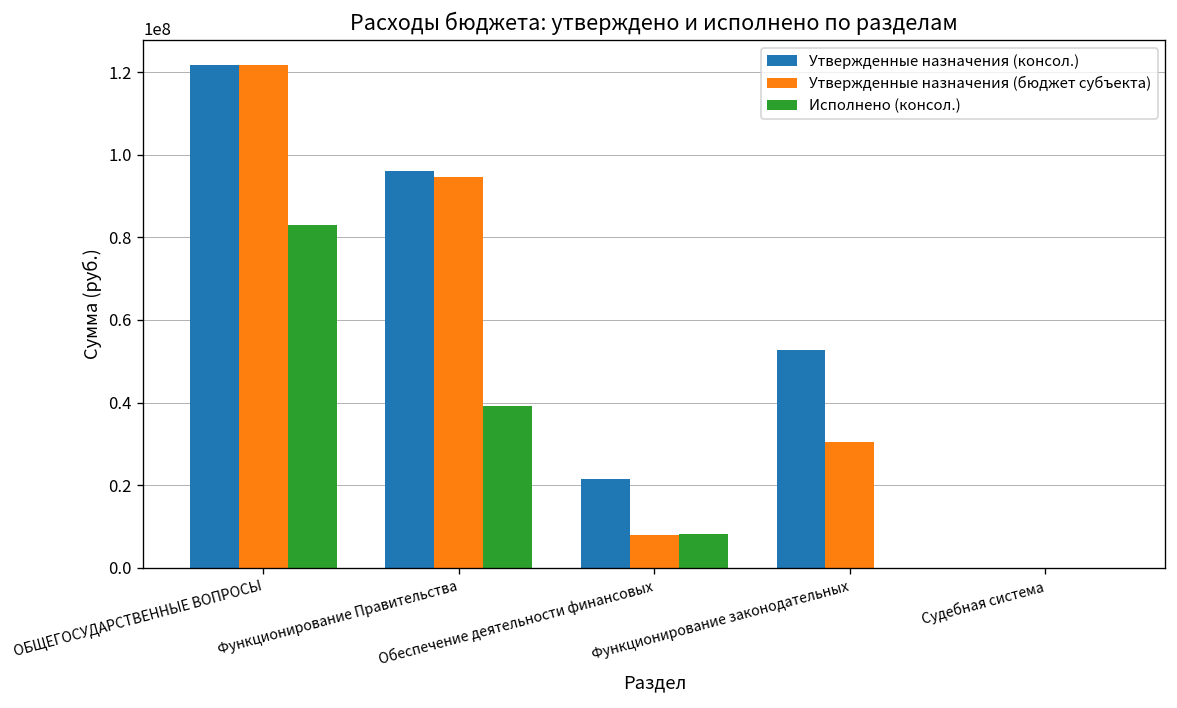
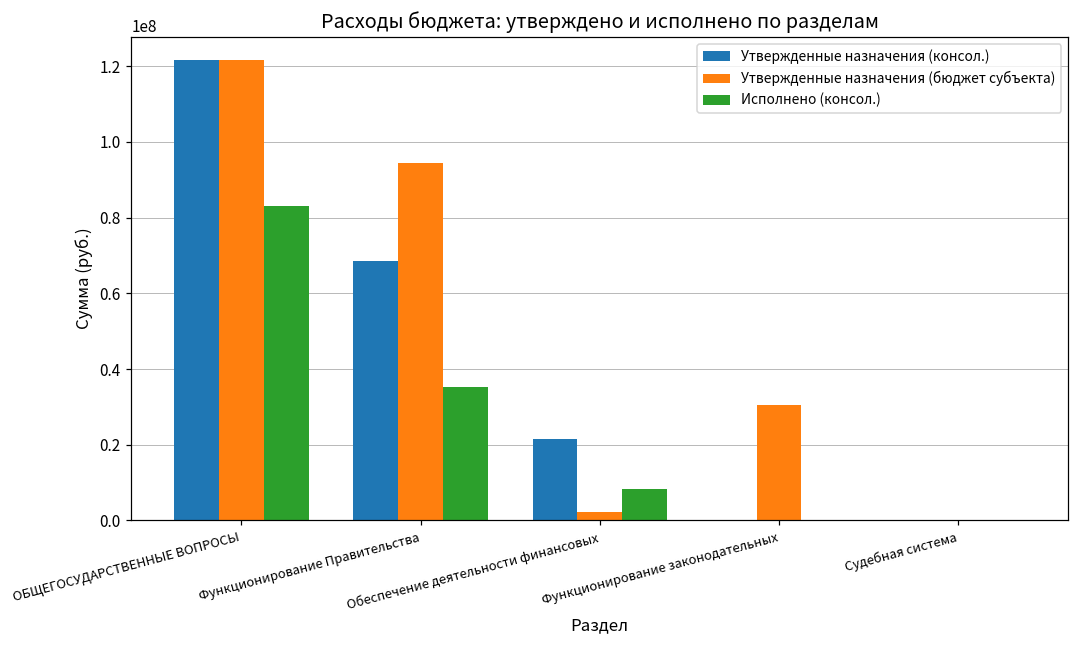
Утвержденные назначения (консол.), Функционирование Правительства: 96000000 -> 69000000
Исполнено (консол.), Функционирование Правительства: 39000000 -> 35000000
Утвержденные назначения (бюджет субъекта), Обеспечение деятельности финансовых: 8000000 -> 2000000
Утвержденные назначения (консол.), Функционирование законодательных: 53000000 -> 0
